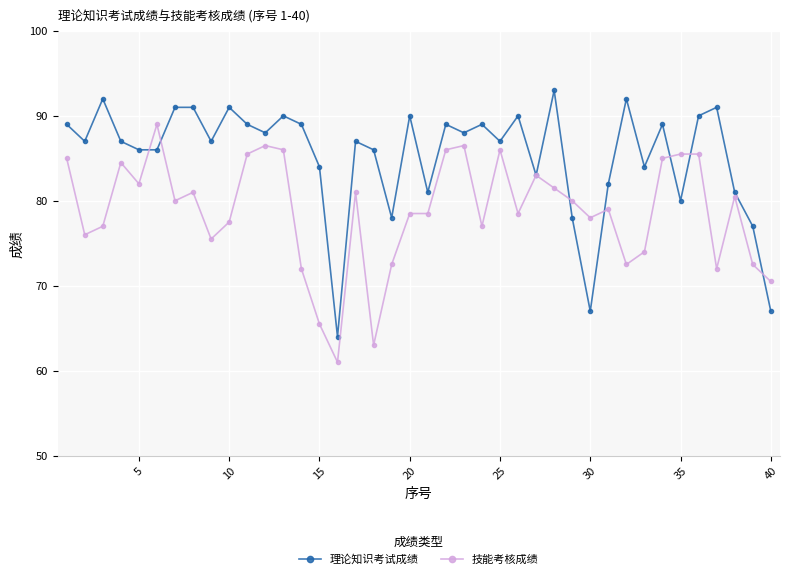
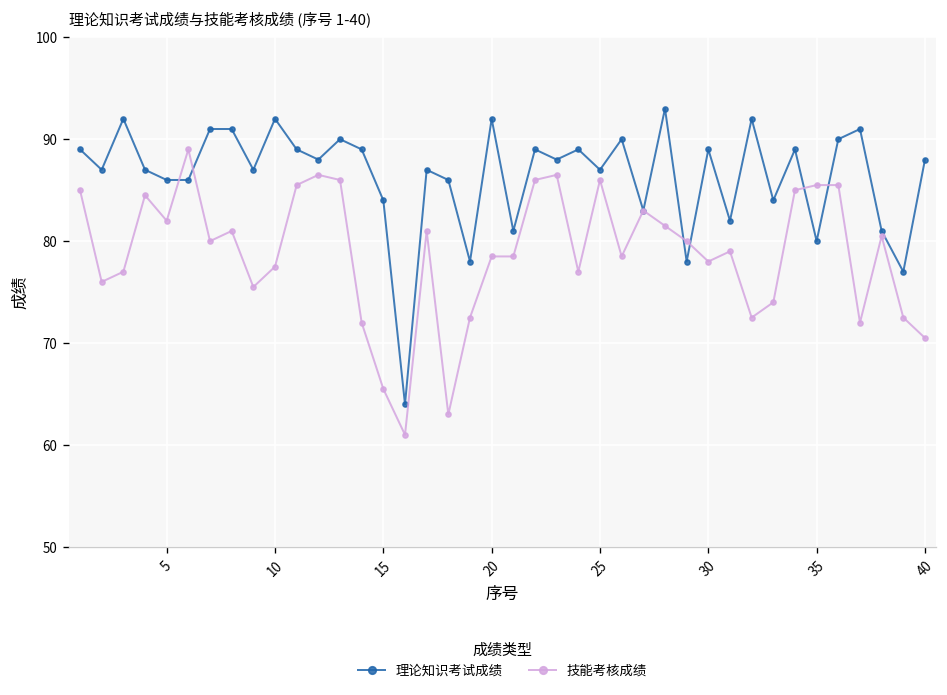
理论知识考试成绩, 10: 91 -> 92
理论知识考试成绩, 20: 90 -> 92
理论知识考试成绩, 30: 67 -> 89
理论知识考试成绩, 40: 67 -> 88
